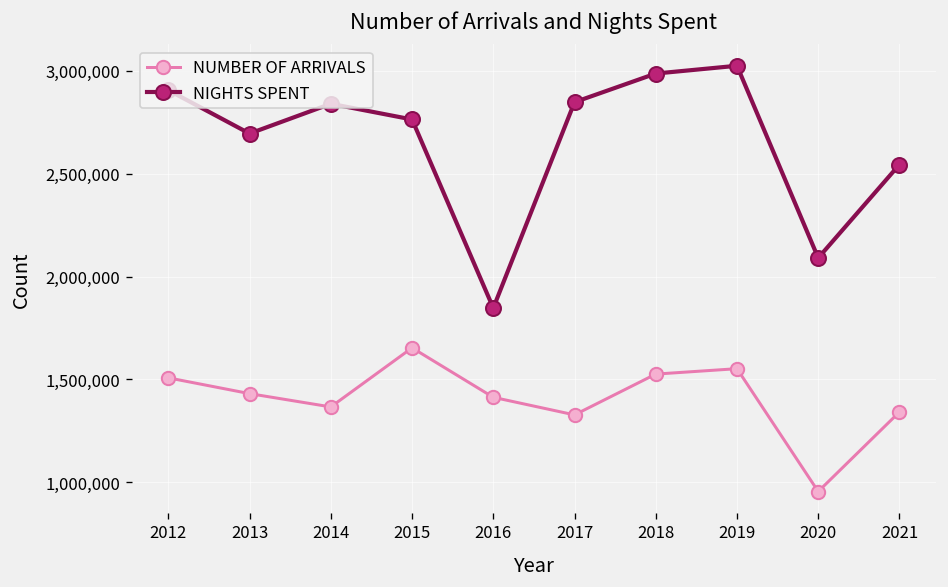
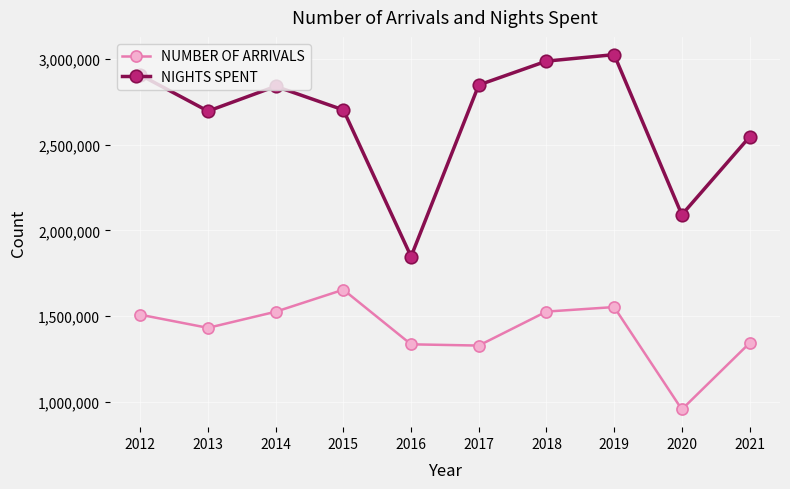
NUMBER OF ARRIVALS, 2014: 1,370,000 -> 1,530,000
NIGHTS SPENT, 2015: 2,760,000 -> 2,700,000
NUMBER OF ARRIVALS, 2016: 1,410,000 -> 1,340,000
